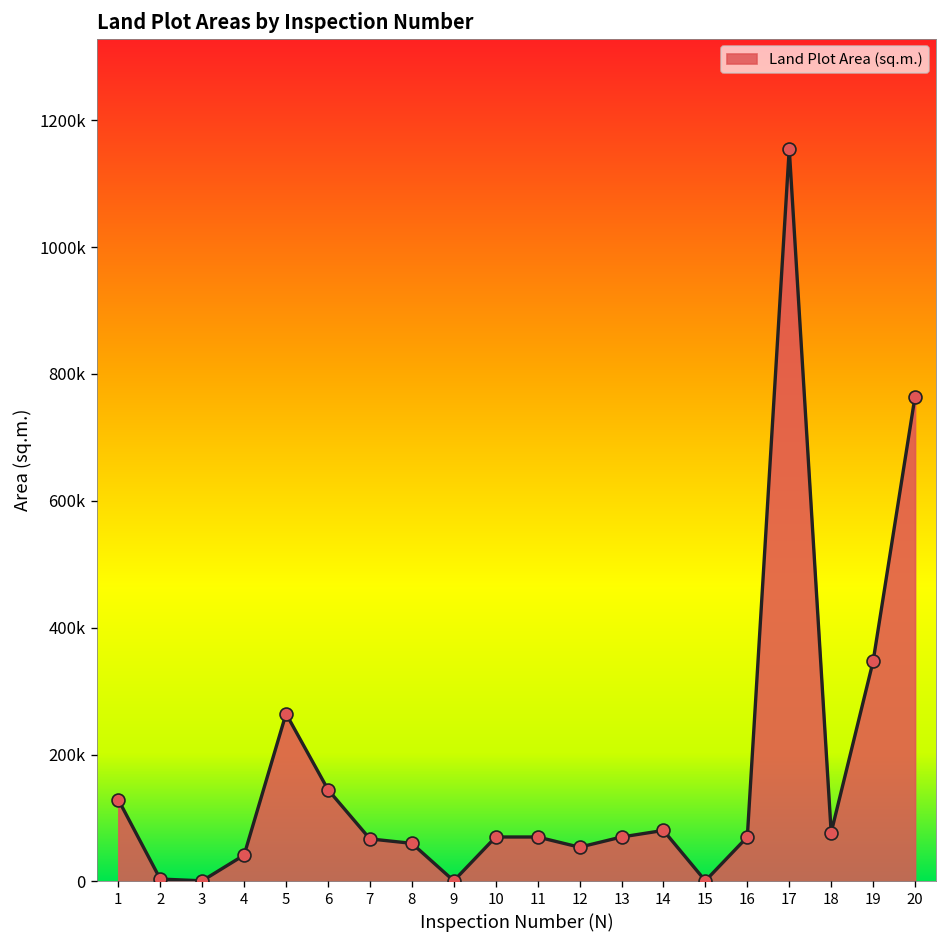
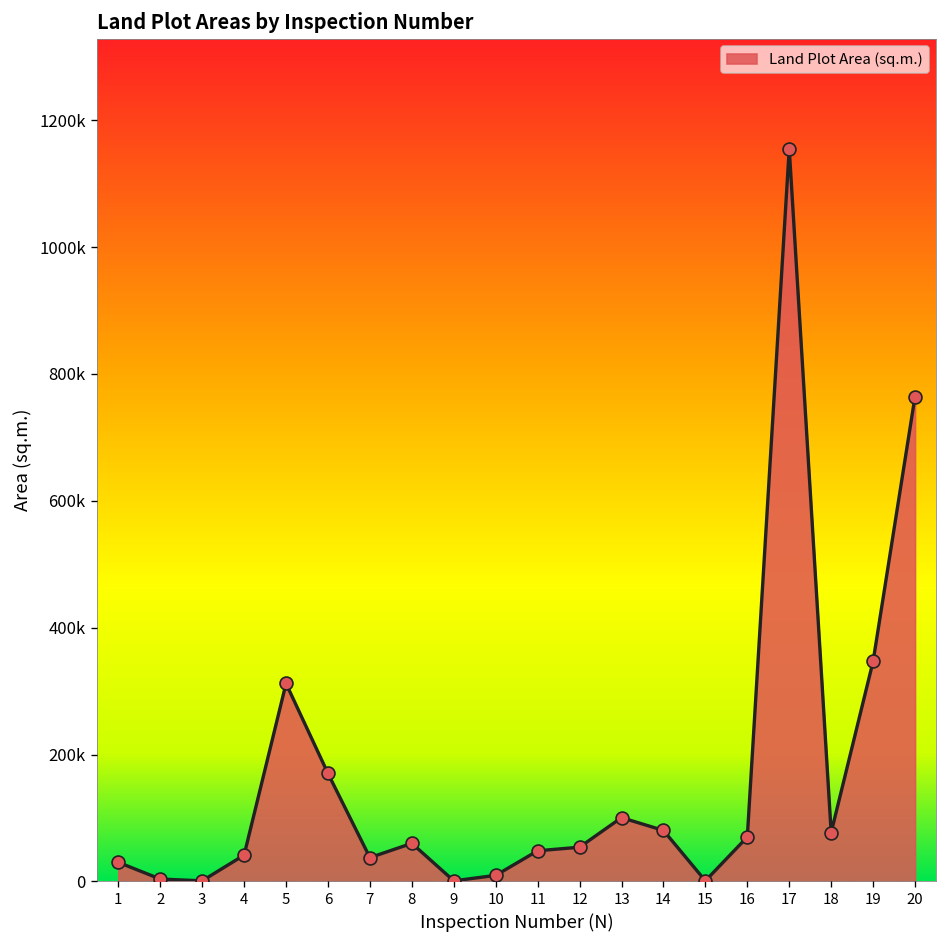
1: 130000 -> 30000
5: 260000 -> 310000
6: 140000 -> 170000
7: 70000 -> 40000
10: 70000 -> 10000
11: 70000 -> 50000
13: 70000 -> 100000
